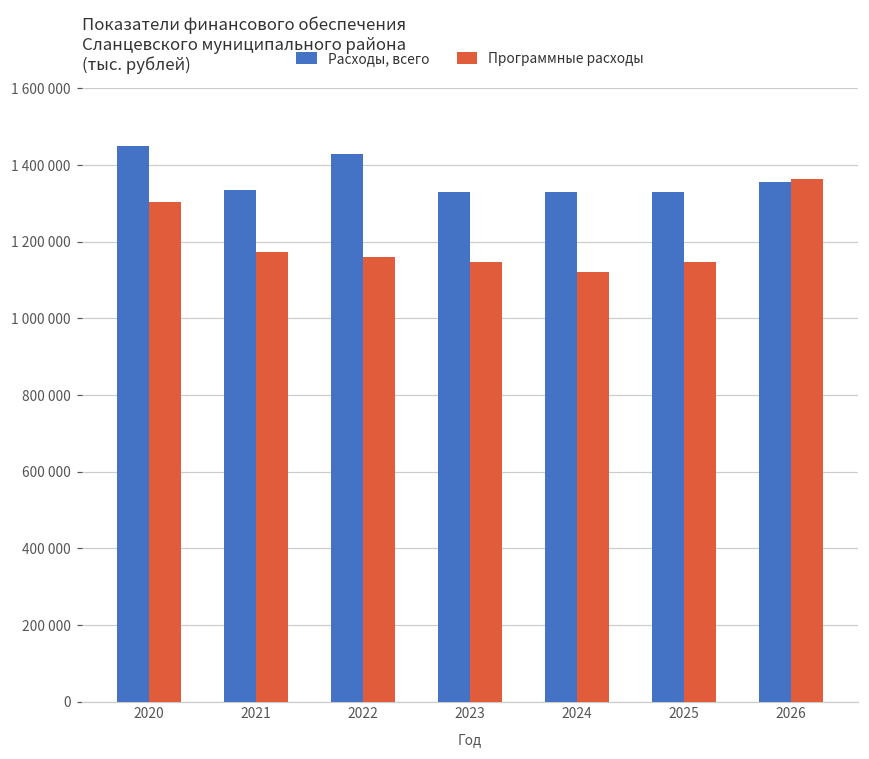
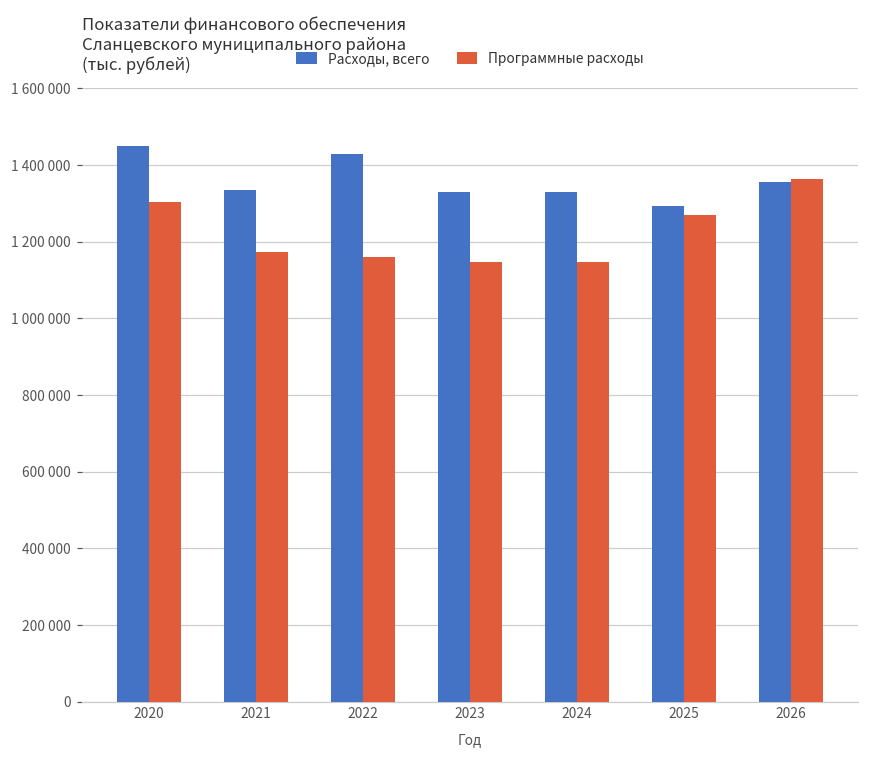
Программные расходы, 2024: 1120000 -> 1150000
Расходы, всего, 2025: 1330000 -> 1290000
Программные расходы, 2025: 1150000 -> 1270000
